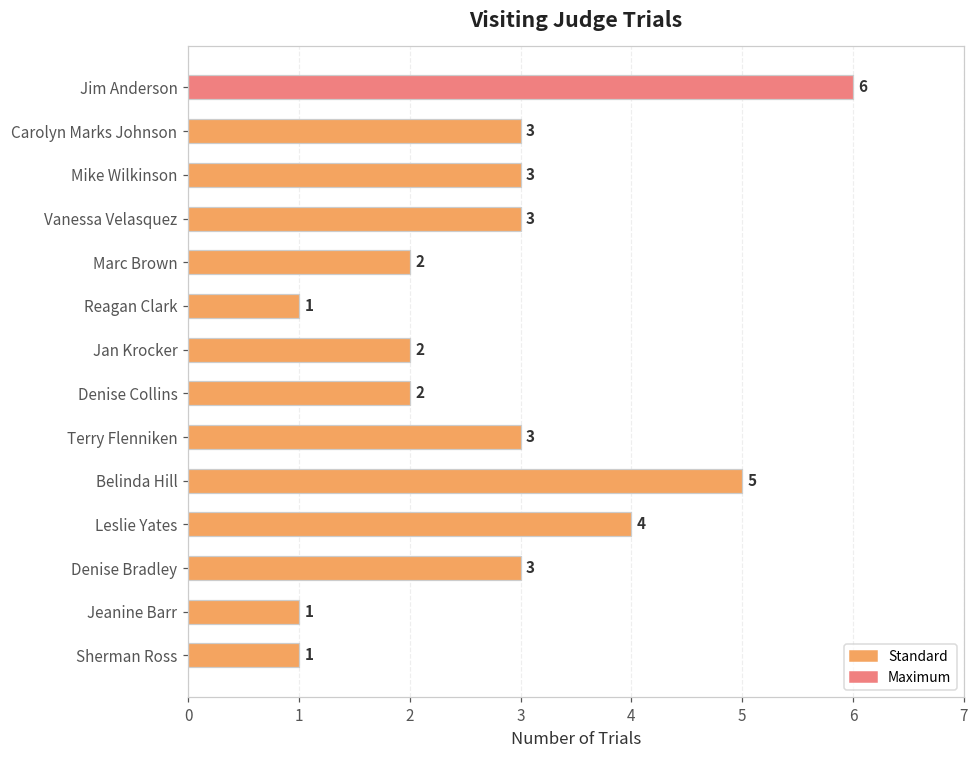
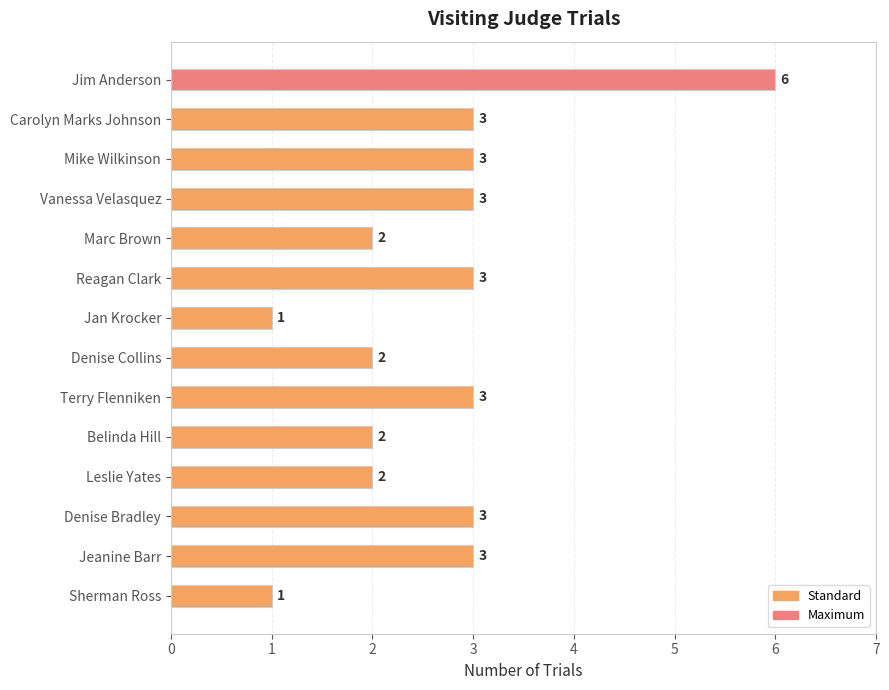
Reagan Clark: 1 -> 3
Jan Krocker: 2 -> 1
Belinda Hill: 5 -> 2
Leslie Yates: 4 -> 2
Jeanine Barr: 1 -> 3
